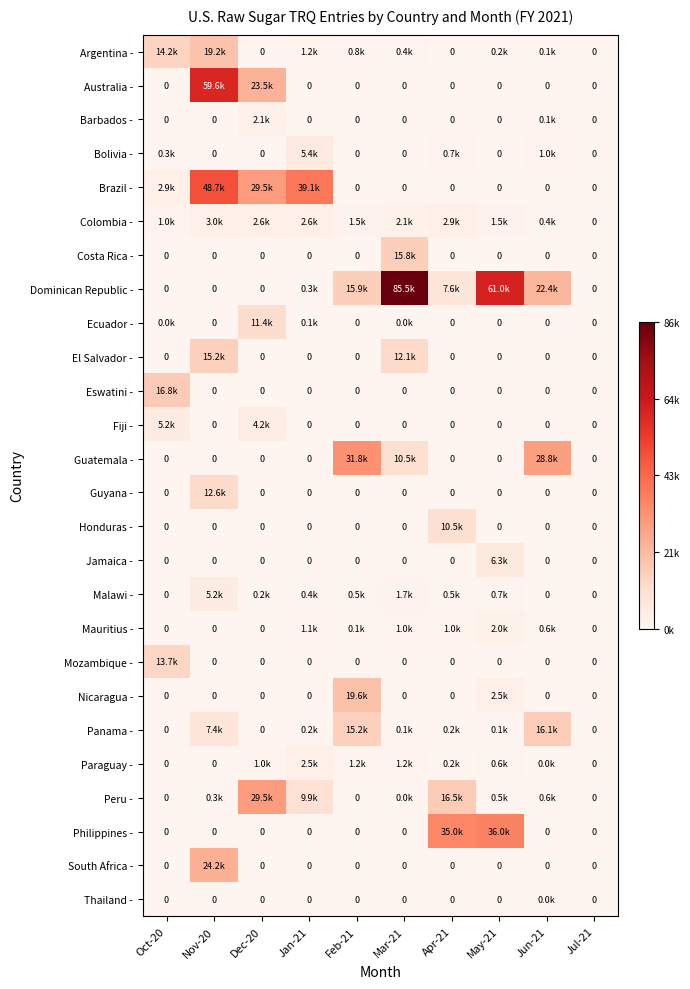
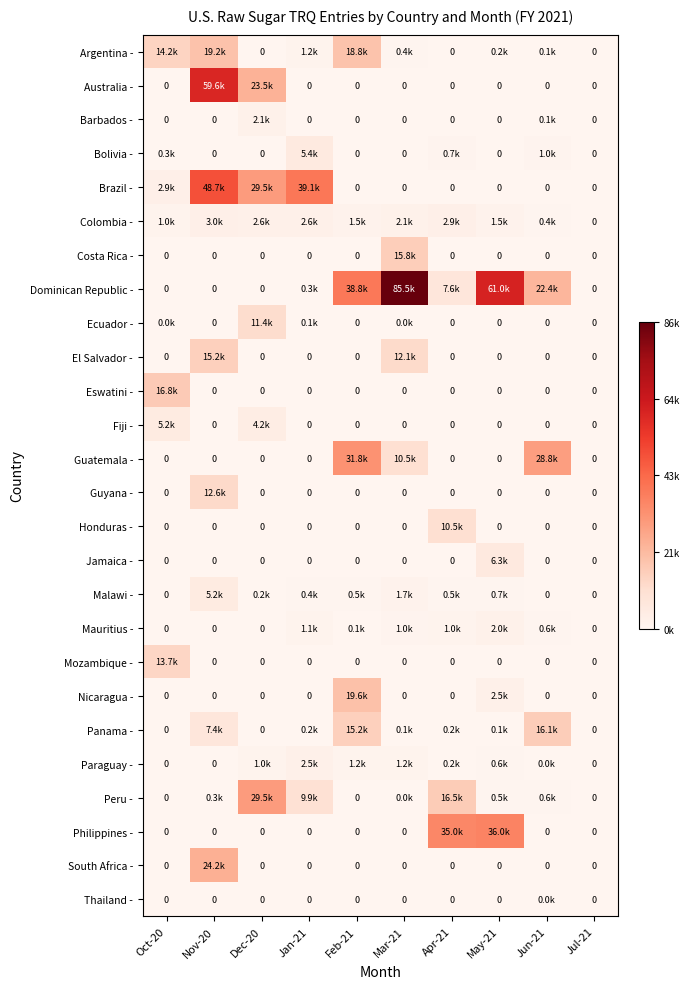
Argentina -, Feb-21: 0.8k -> 18.8k
Dominican Republic -, Feb-21: 15.9k -> 38.8k
